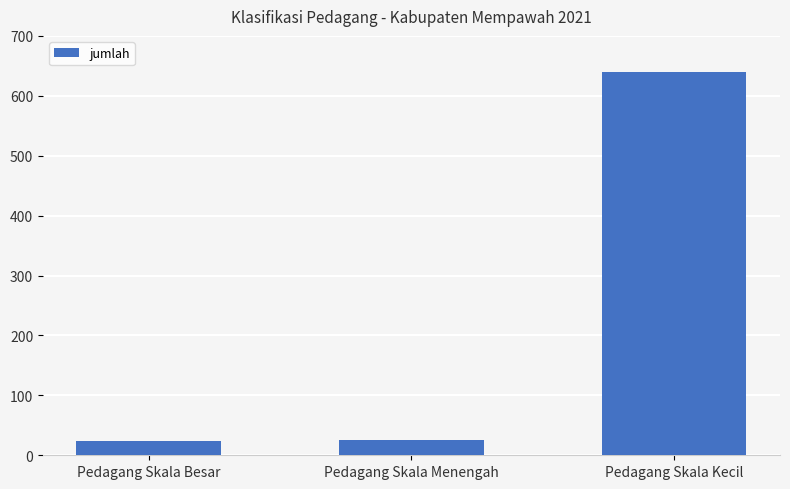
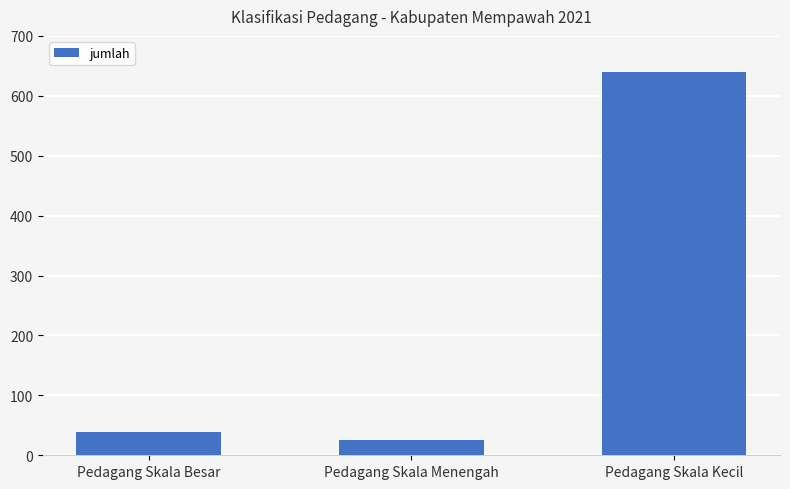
Pedagang Skala Besar: 20 -> 40
